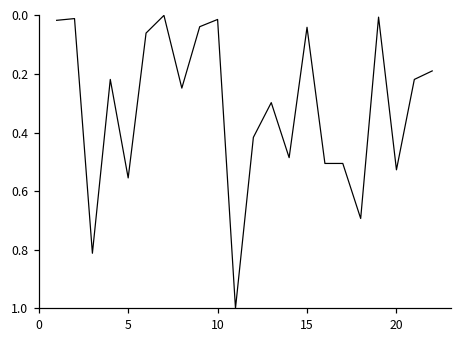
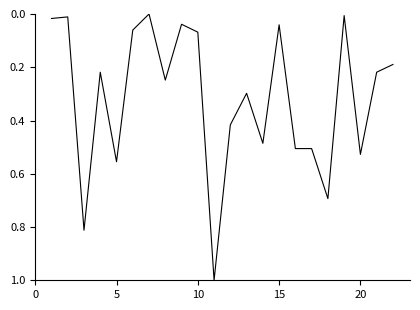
10: 0.01 -> 0.07
